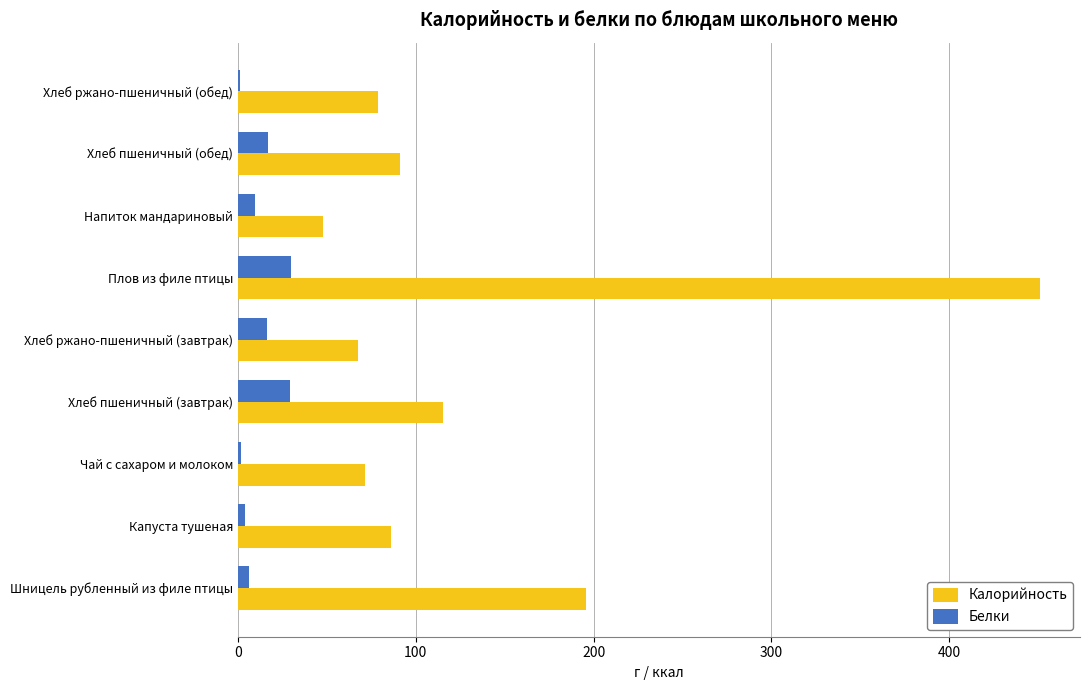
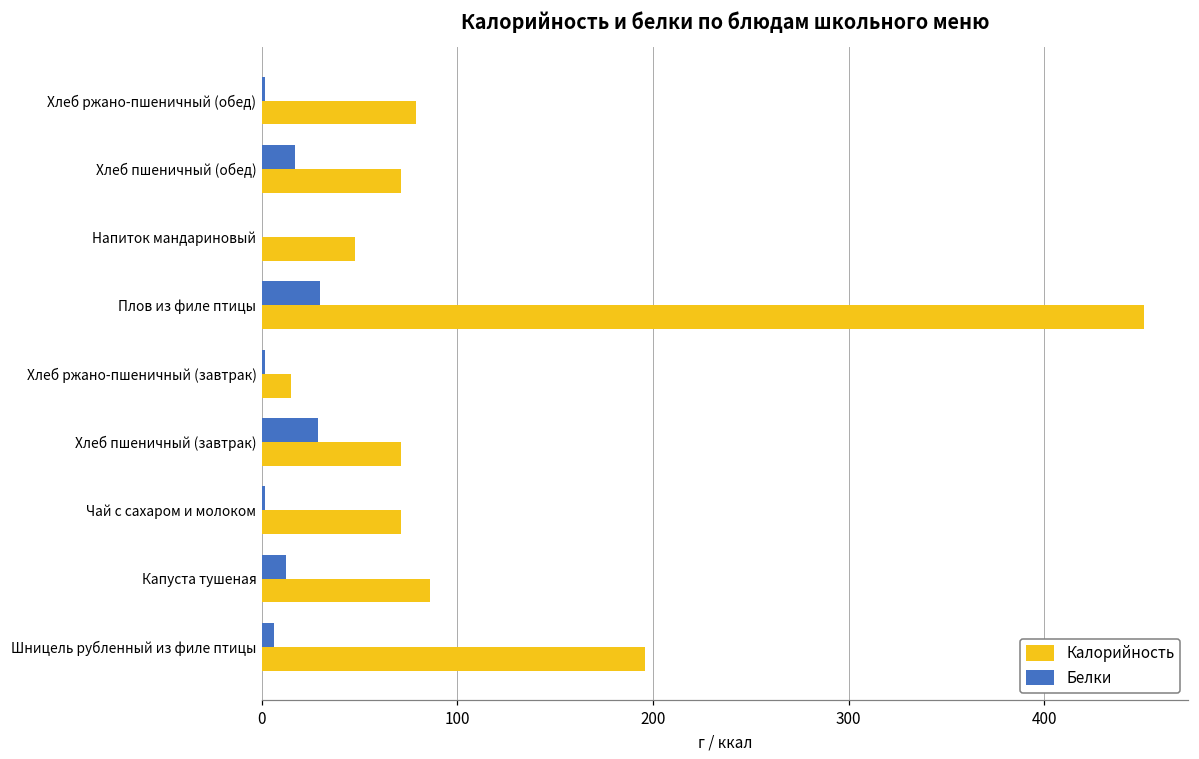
Калорийность, Хлеб пшеничный (обед): 91 -> 71
Белки, Напиток мандариновый: 10 -> 0
Белки, Хлеб ржано-пшеничный (завтрак): 16 -> 1
Калорийность, Хлеб ржано-пшеничный (завтрак): 67 -> 15
Калорийность, Хлеб пшеничный (завтрак): 115 -> 71
Белки, Капуста тушеная: 4 -> 12
